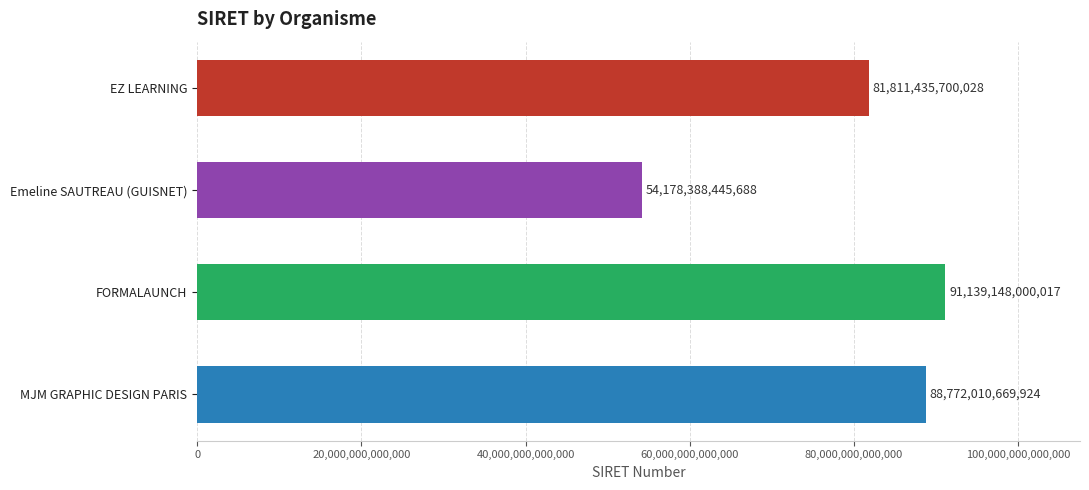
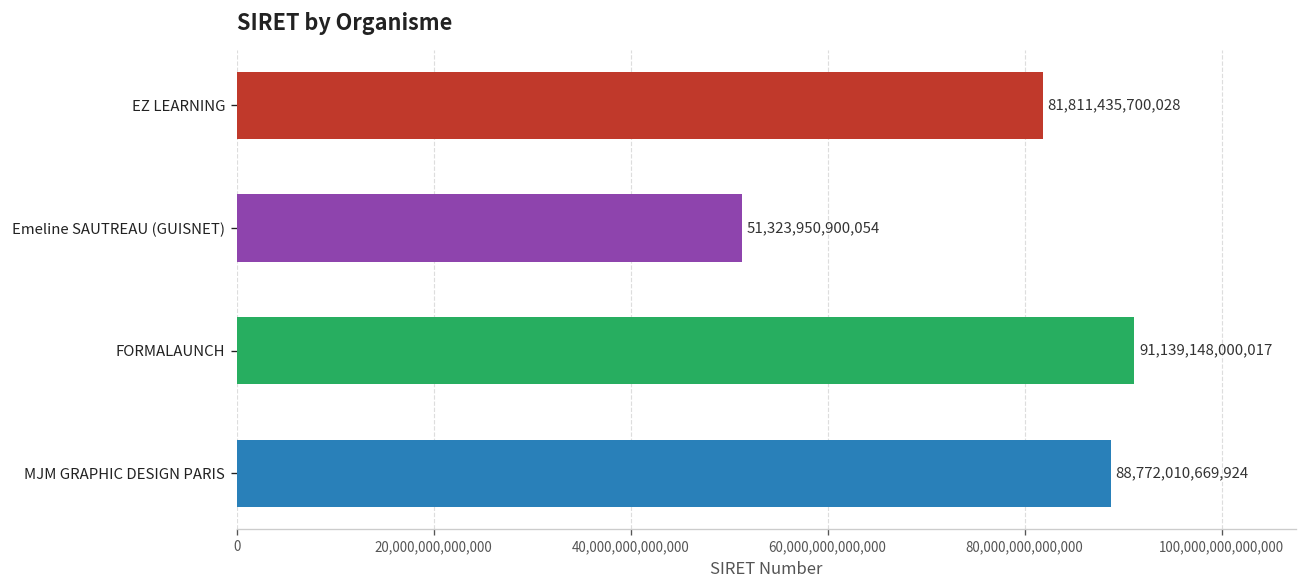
Emeline SAUTREAU (GUISNET): 54,178,388,445,688 -> 51,323,950,900,054
